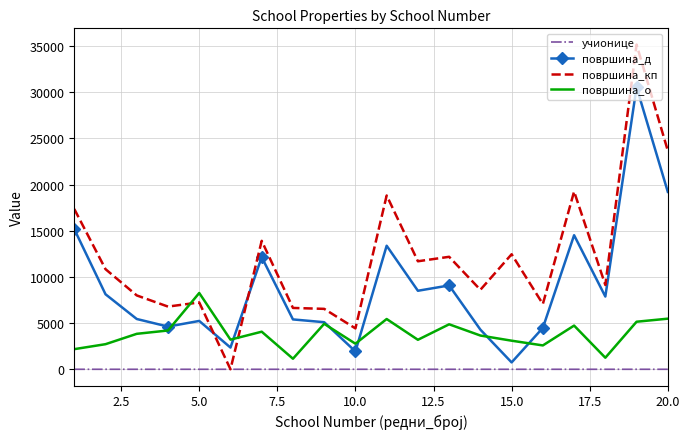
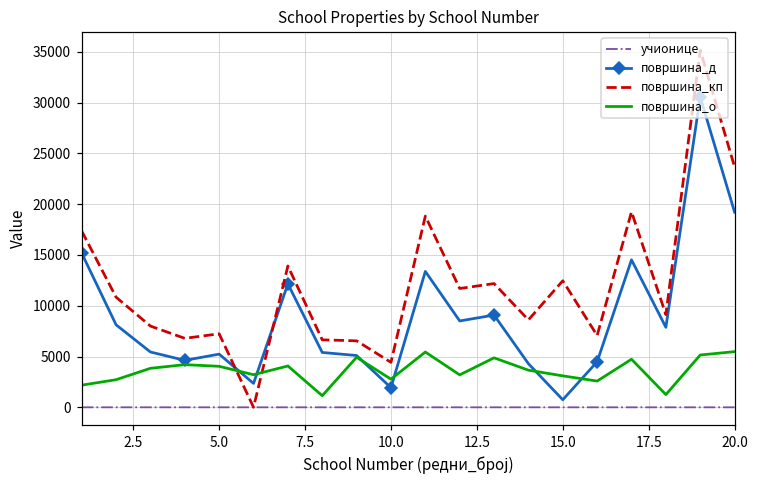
површина_о, 5.0: 8000 -> 4000
